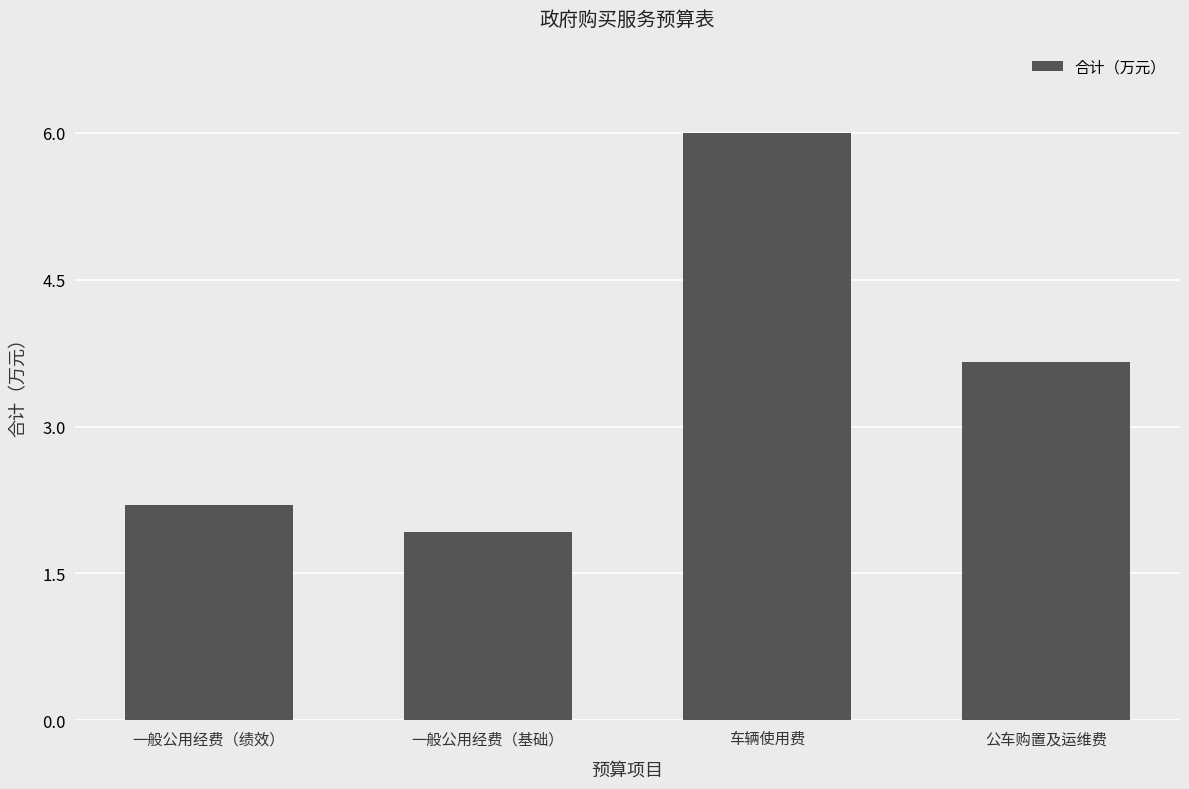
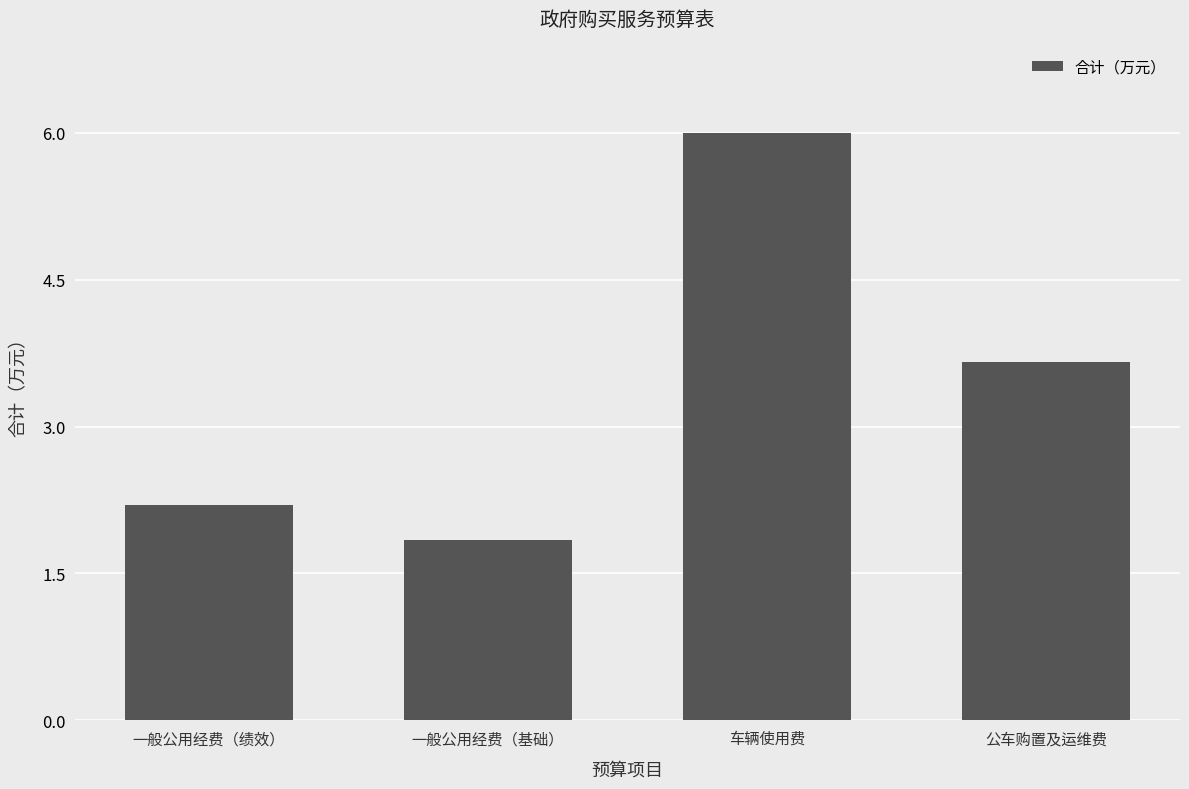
一般公用经费（基础）: 1.9 -> 1.8
